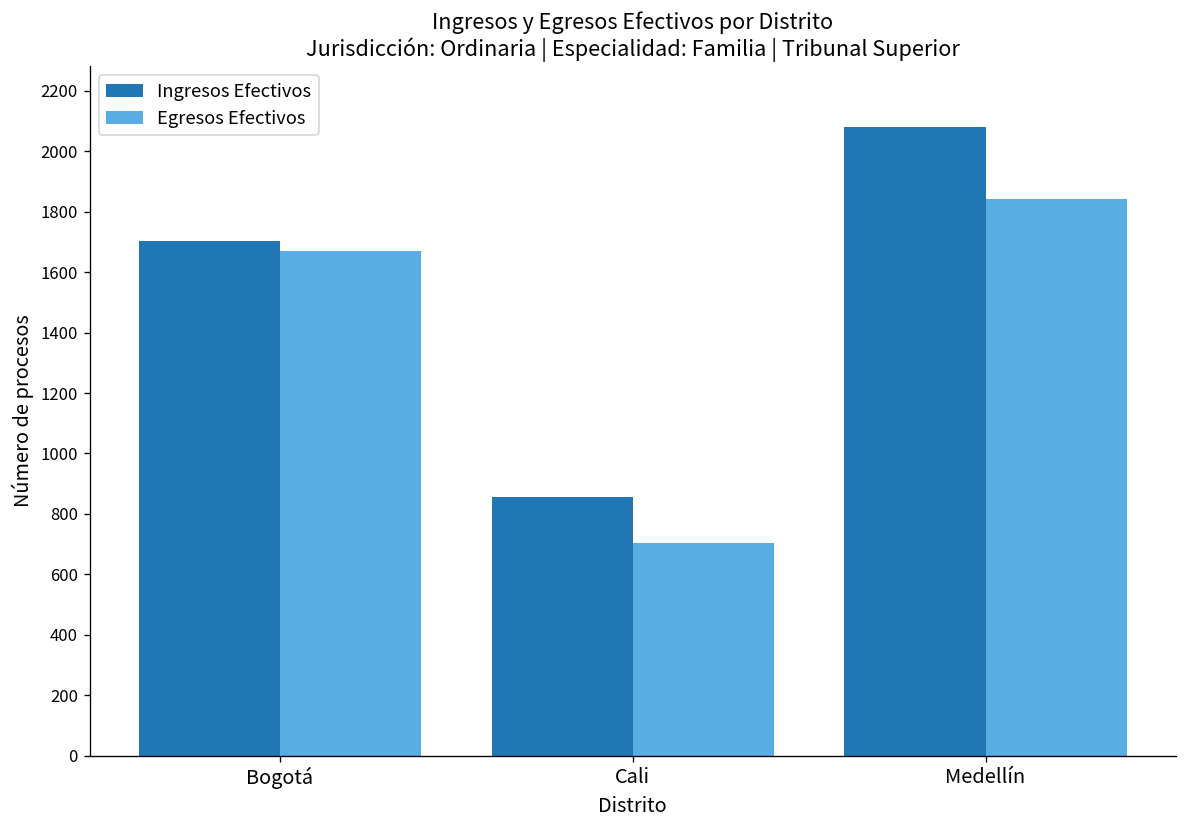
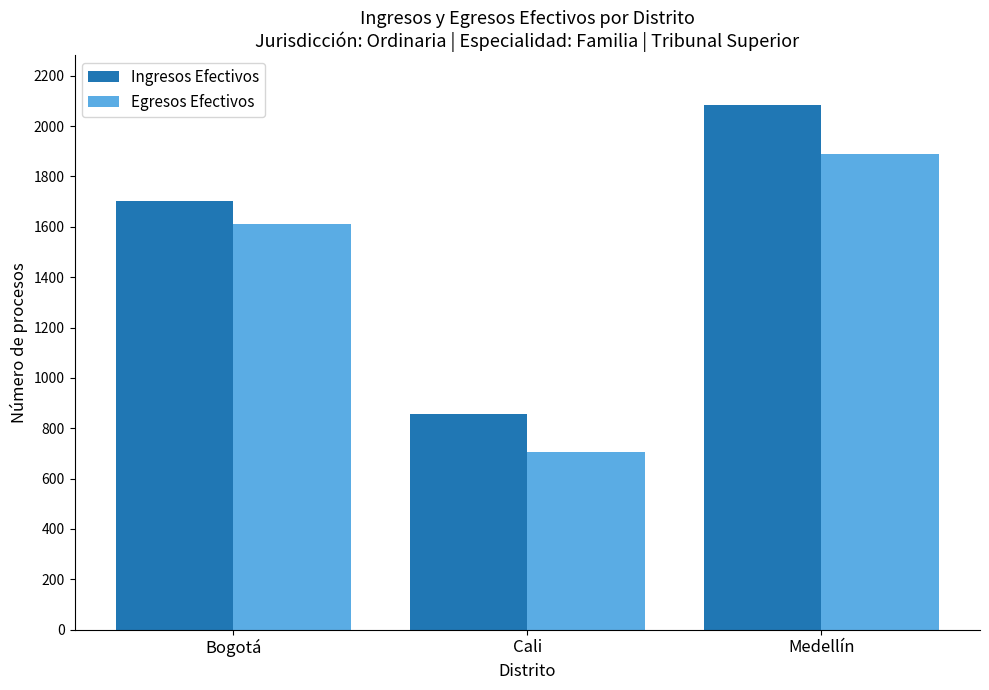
Egresos Efectivos, Bogotá: 1670 -> 1610
Egresos Efectivos, Medellín: 1840 -> 1890
